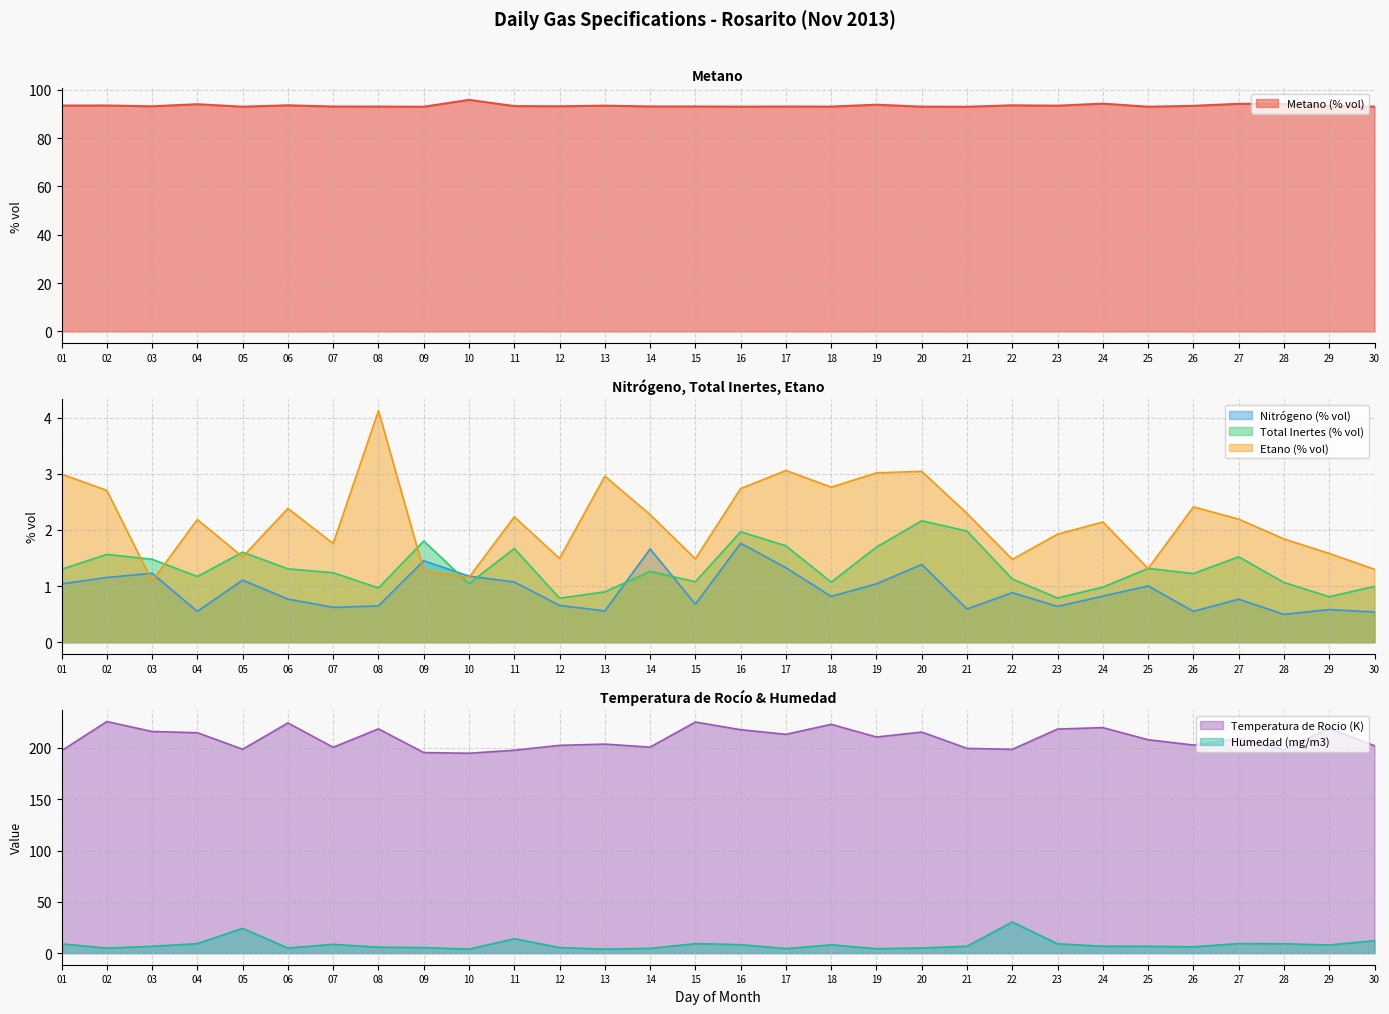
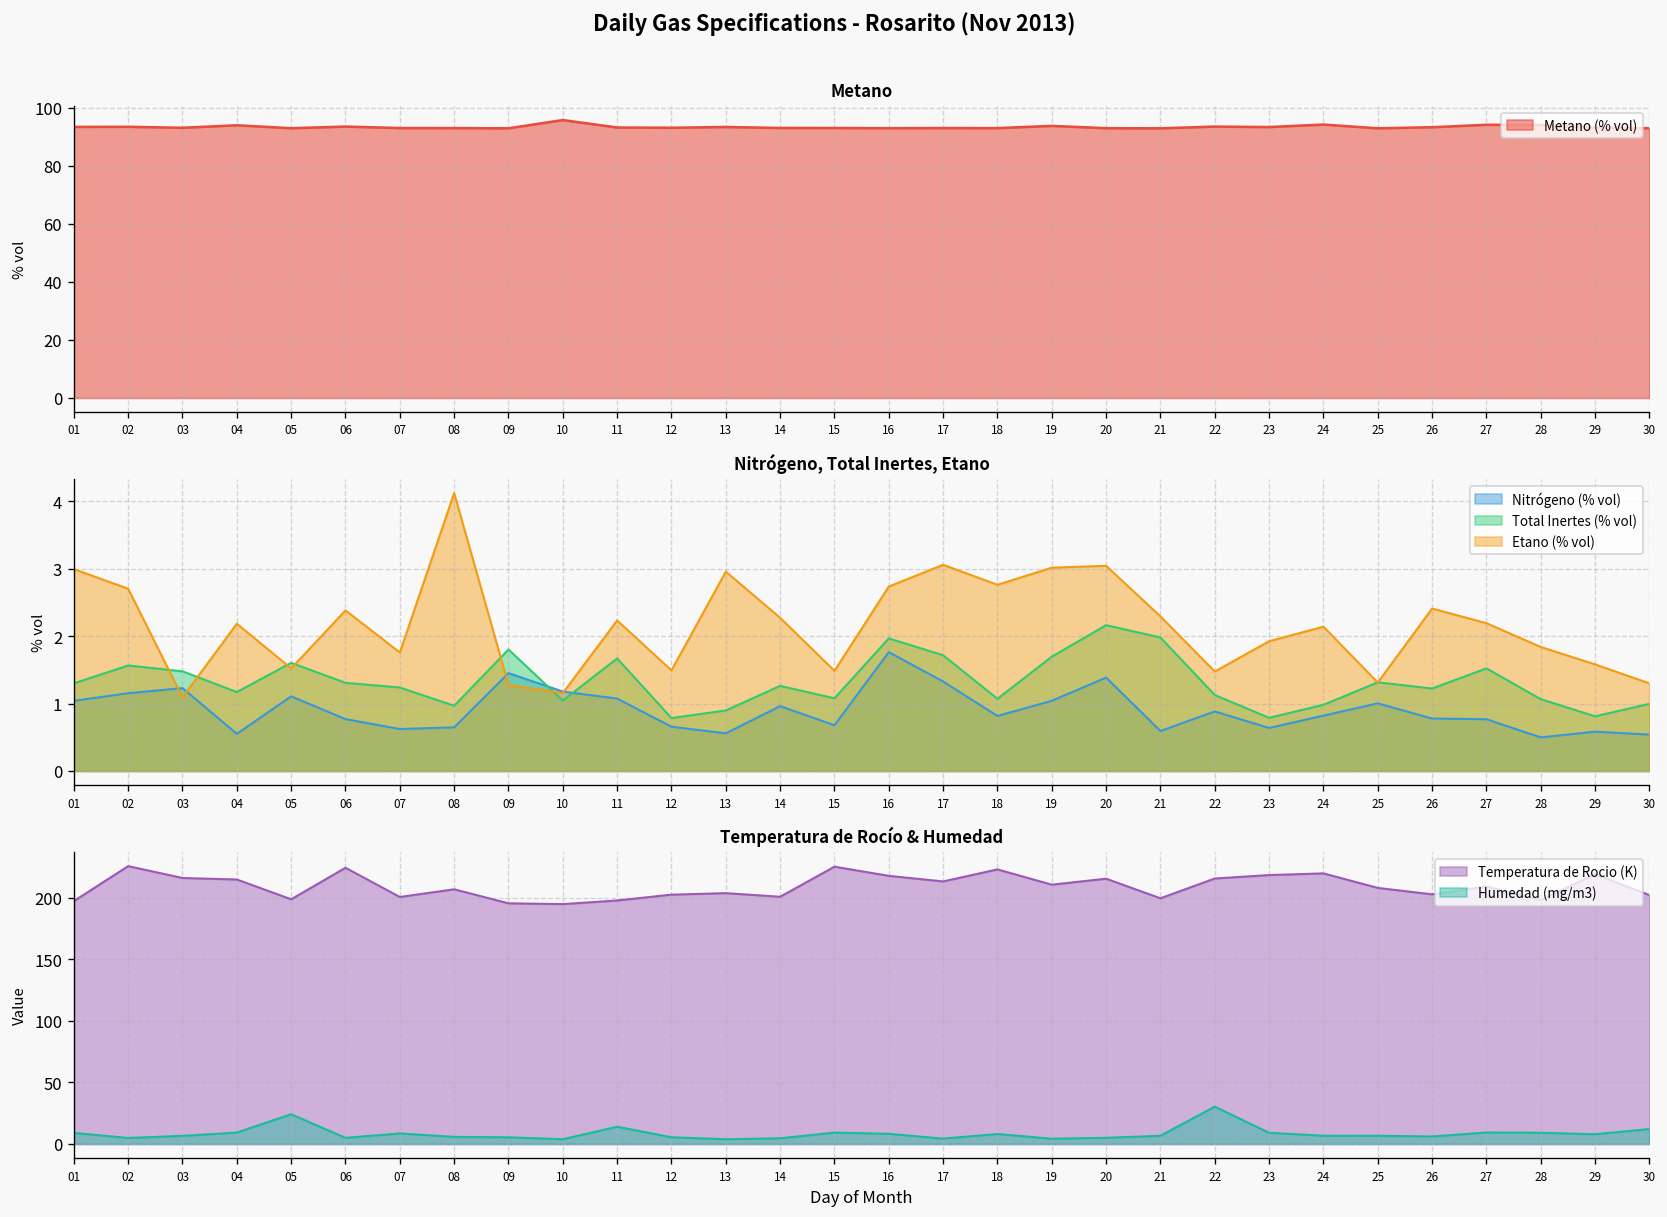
Nitrógeno, Total Inertes, Etano, Nitrógeno (% vol), 14: 1.7 -> 1.0
Nitrógeno, Total Inertes, Etano, Nitrógeno (% vol), 26: 0.6 -> 0.8
Temperatura de Rocío & Humedad, Temperatura de Rocio (K), 08: 219 -> 207
Temperatura de Rocío & Humedad, Temperatura de Rocio (K), 22: 199 -> 216
